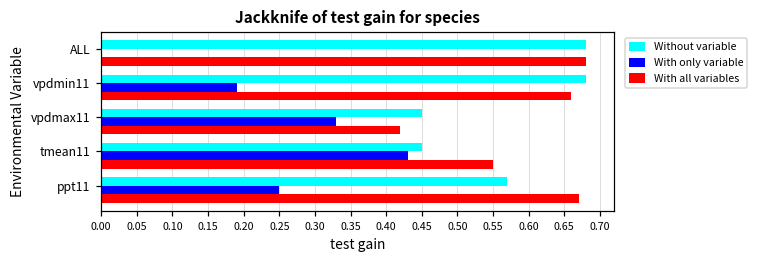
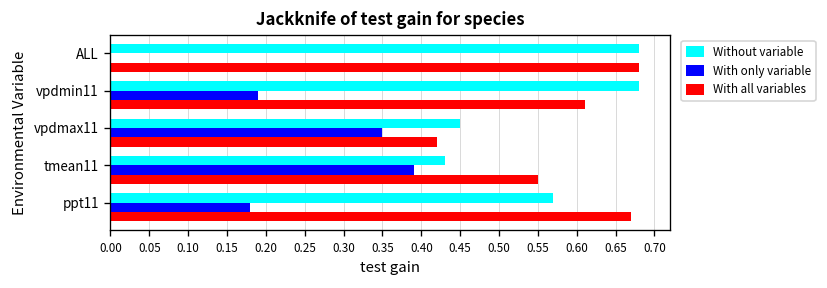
With all variables, vpdmin11: 0.66 -> 0.61
With only variable, vpdmax11: 0.33 -> 0.35
Without variable, tmean11: 0.45 -> 0.43
With only variable, tmean11: 0.43 -> 0.39
With only variable, ppt11: 0.25 -> 0.18
